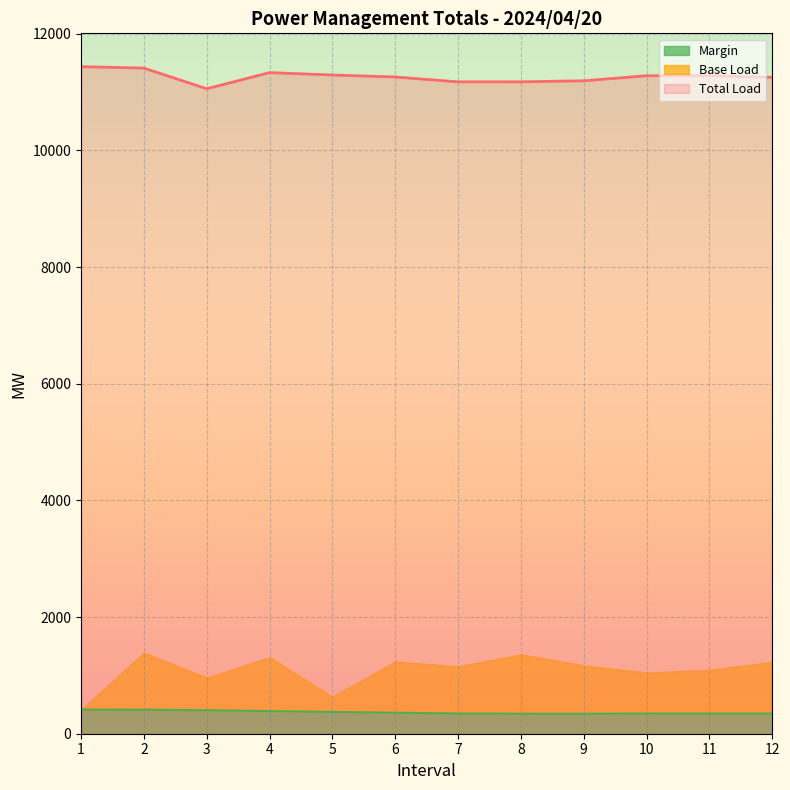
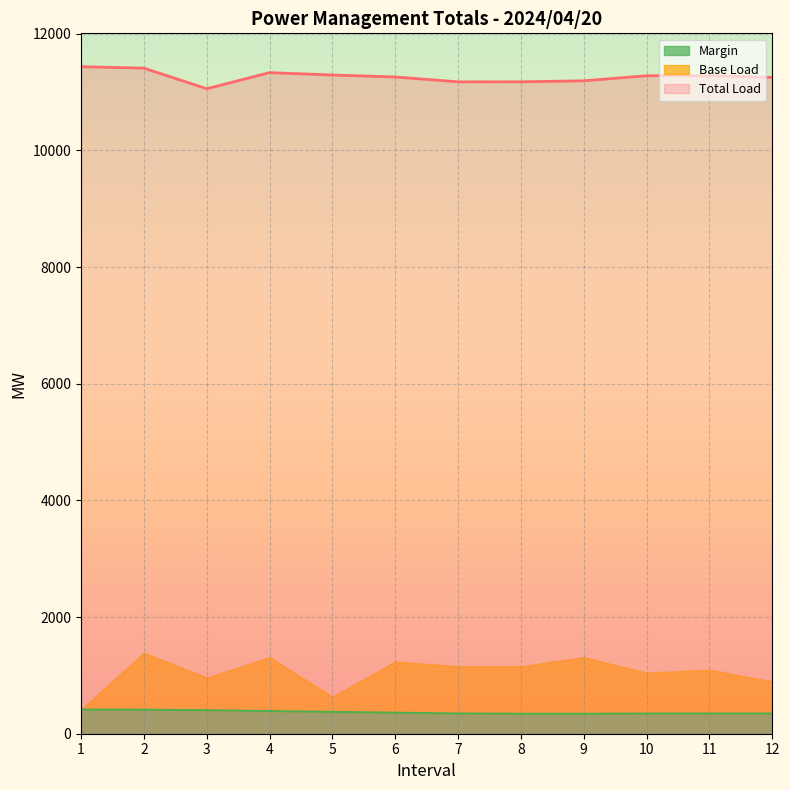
Base Load, 8: 1000 -> 800
Base Load, 9: 800 -> 1000
Base Load, 12: 900 -> 600
